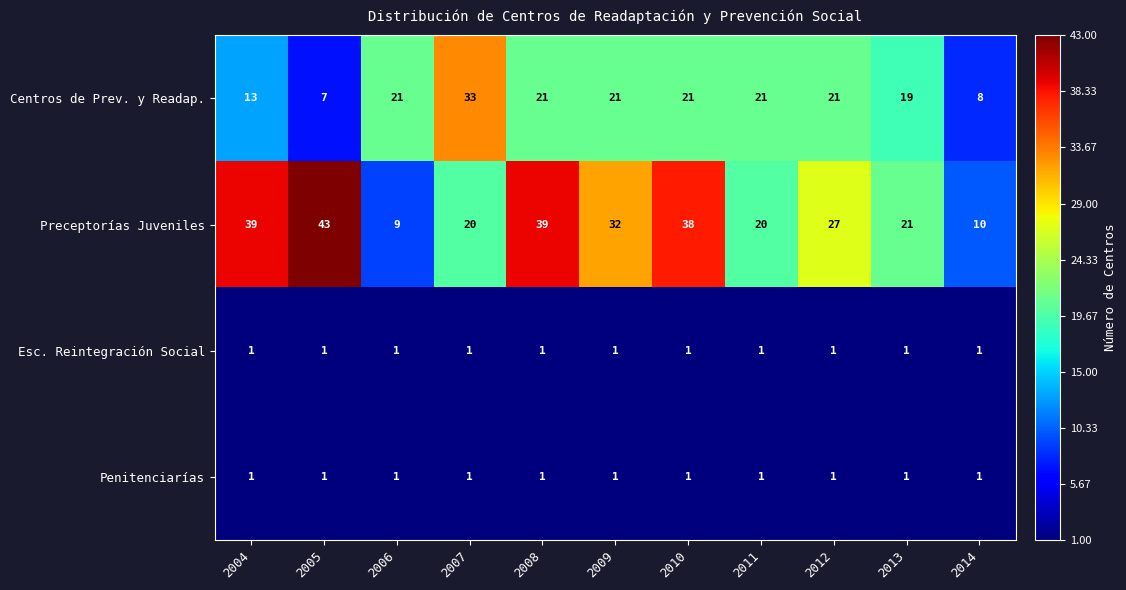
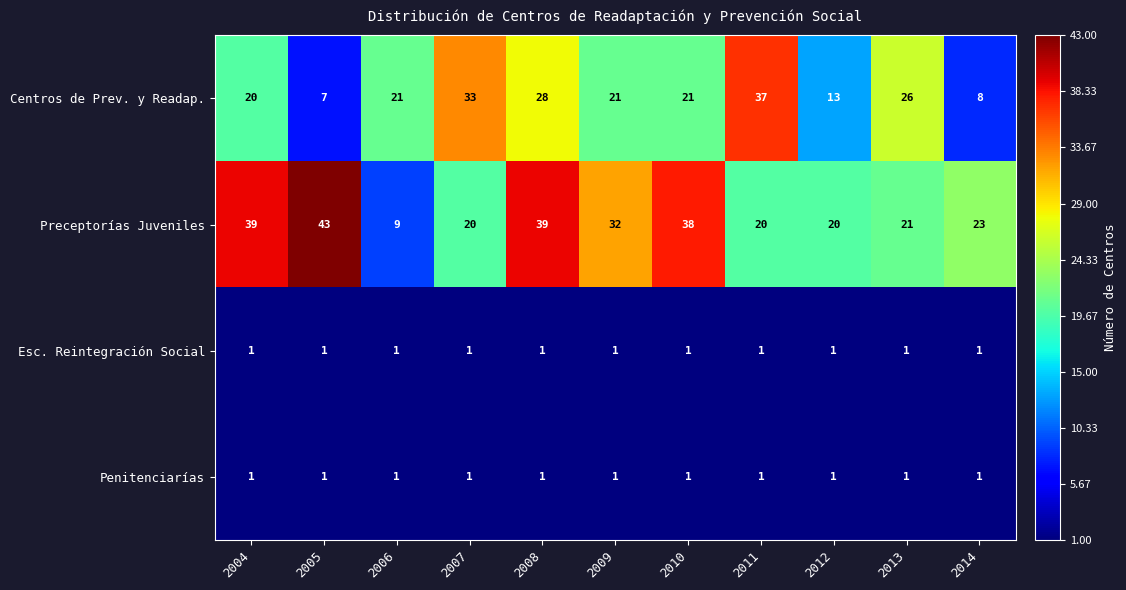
Centros de Prev. y Readap., 2004: 13 -> 20
Centros de Prev. y Readap., 2008: 21 -> 28
Centros de Prev. y Readap., 2011: 21 -> 37
Centros de Prev. y Readap., 2012: 21 -> 13
Centros de Prev. y Readap., 2013: 19 -> 26
Preceptorías Juveniles, 2012: 27 -> 20
Preceptorías Juveniles, 2014: 10 -> 23
